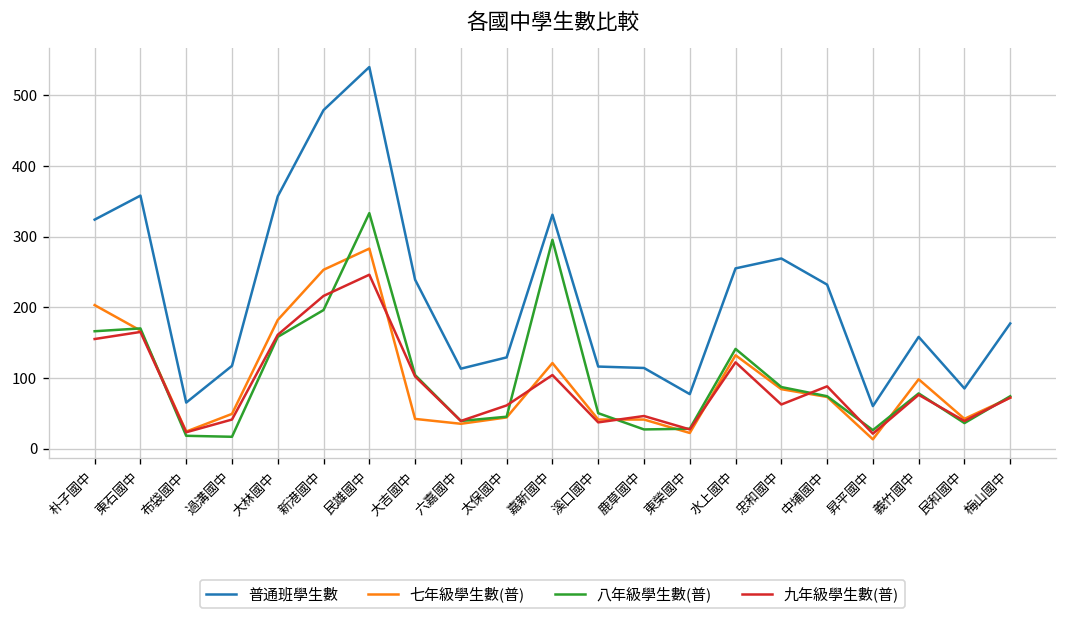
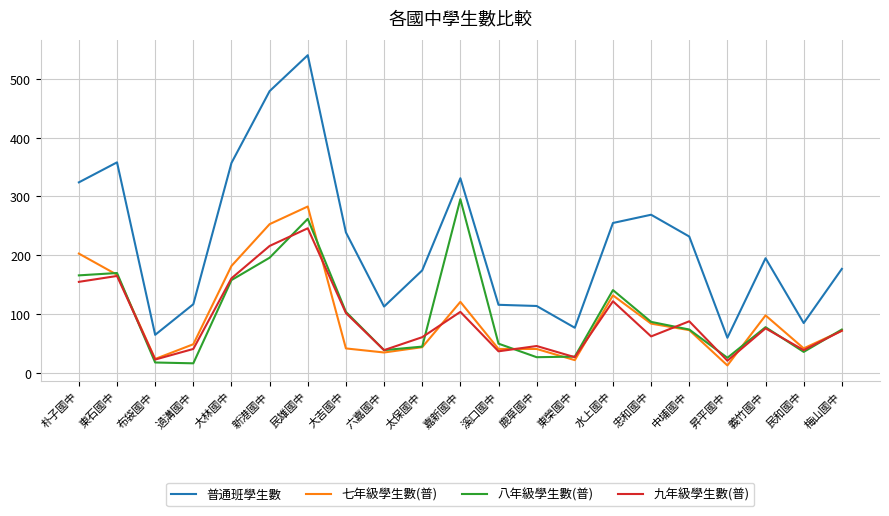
八年級學生數(普), 民雄國中: 330 -> 260
普通班學生數, 太保國中: 130 -> 170
普通班學生數, 義竹國中: 160 -> 200
